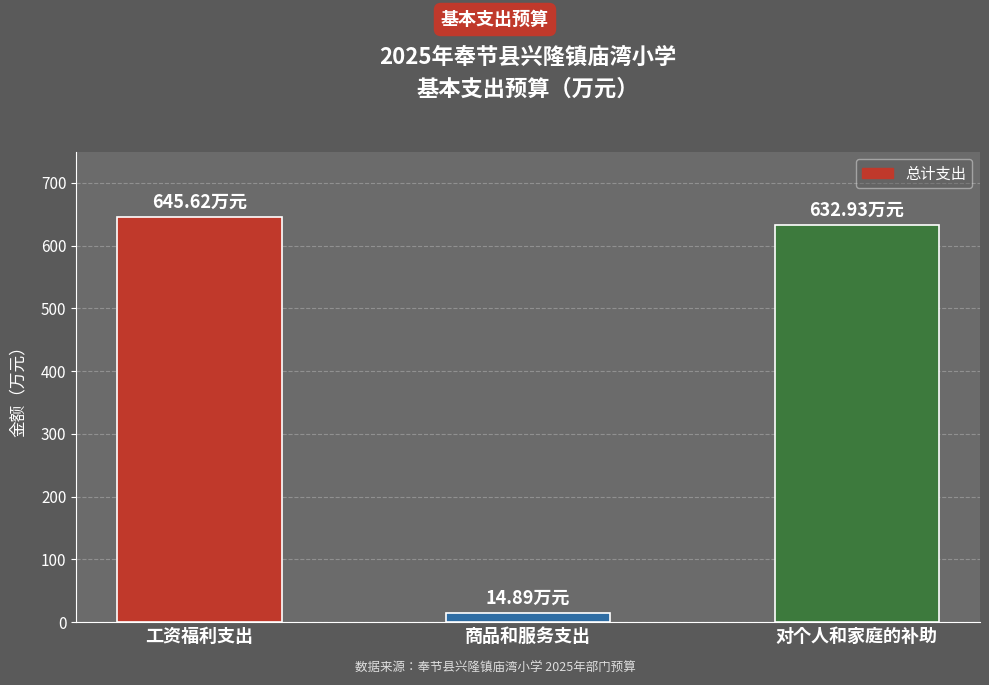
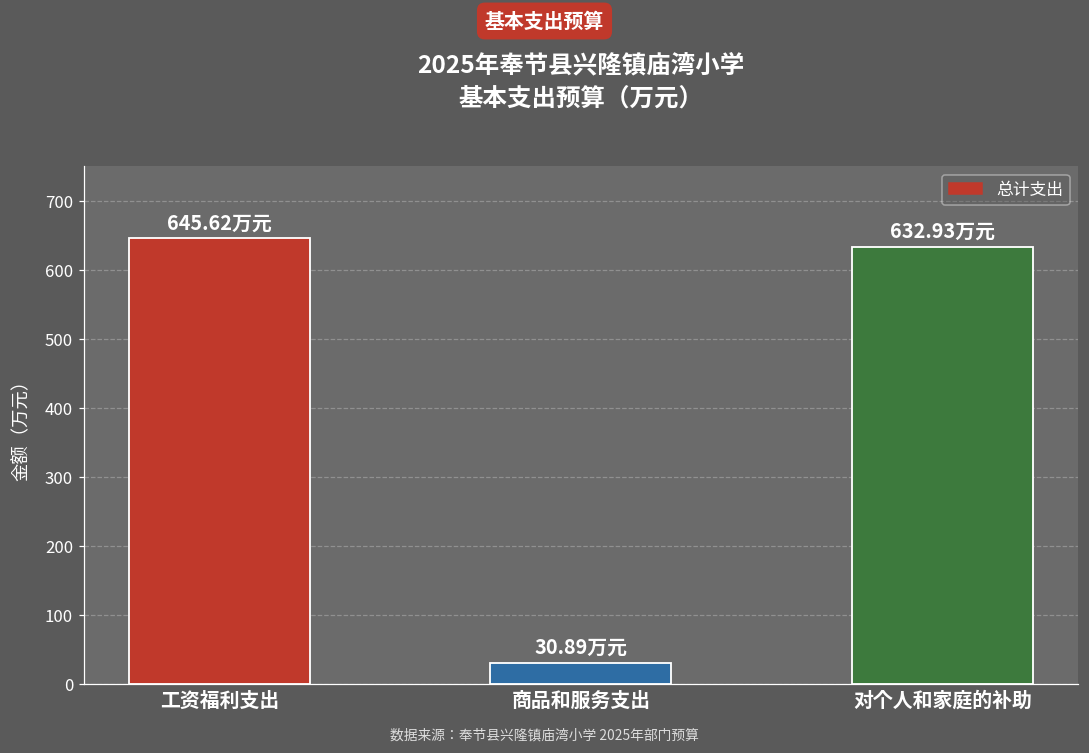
商品和服务支出: 14.89 -> 30.89
